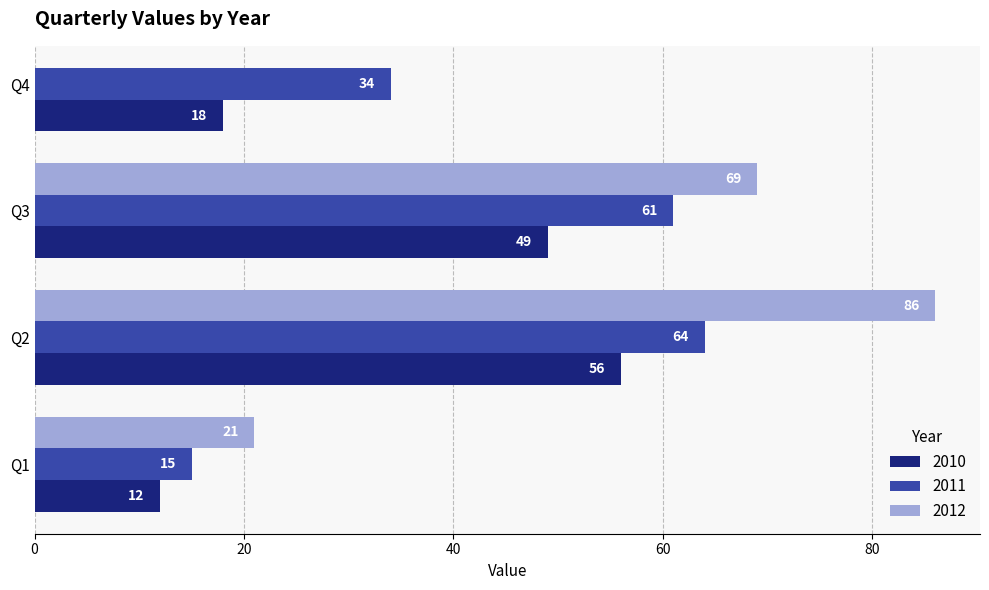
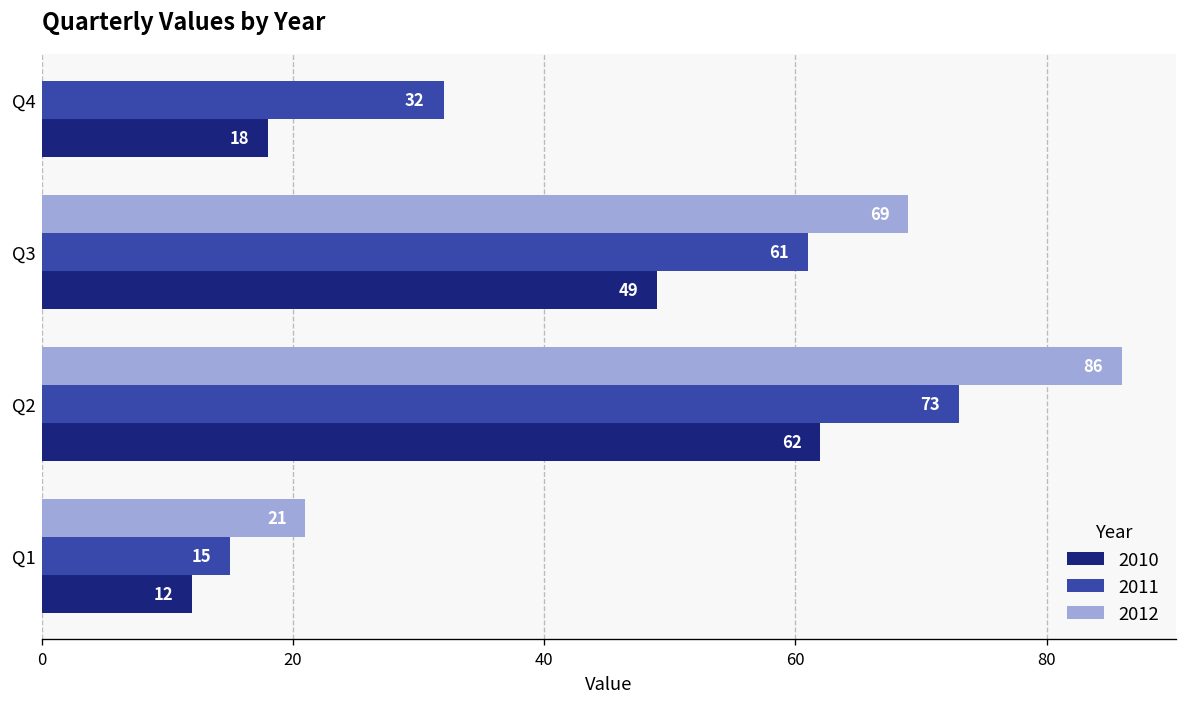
2011, Q4: 34 -> 32
2011, Q2: 64 -> 73
2010, Q2: 56 -> 62
